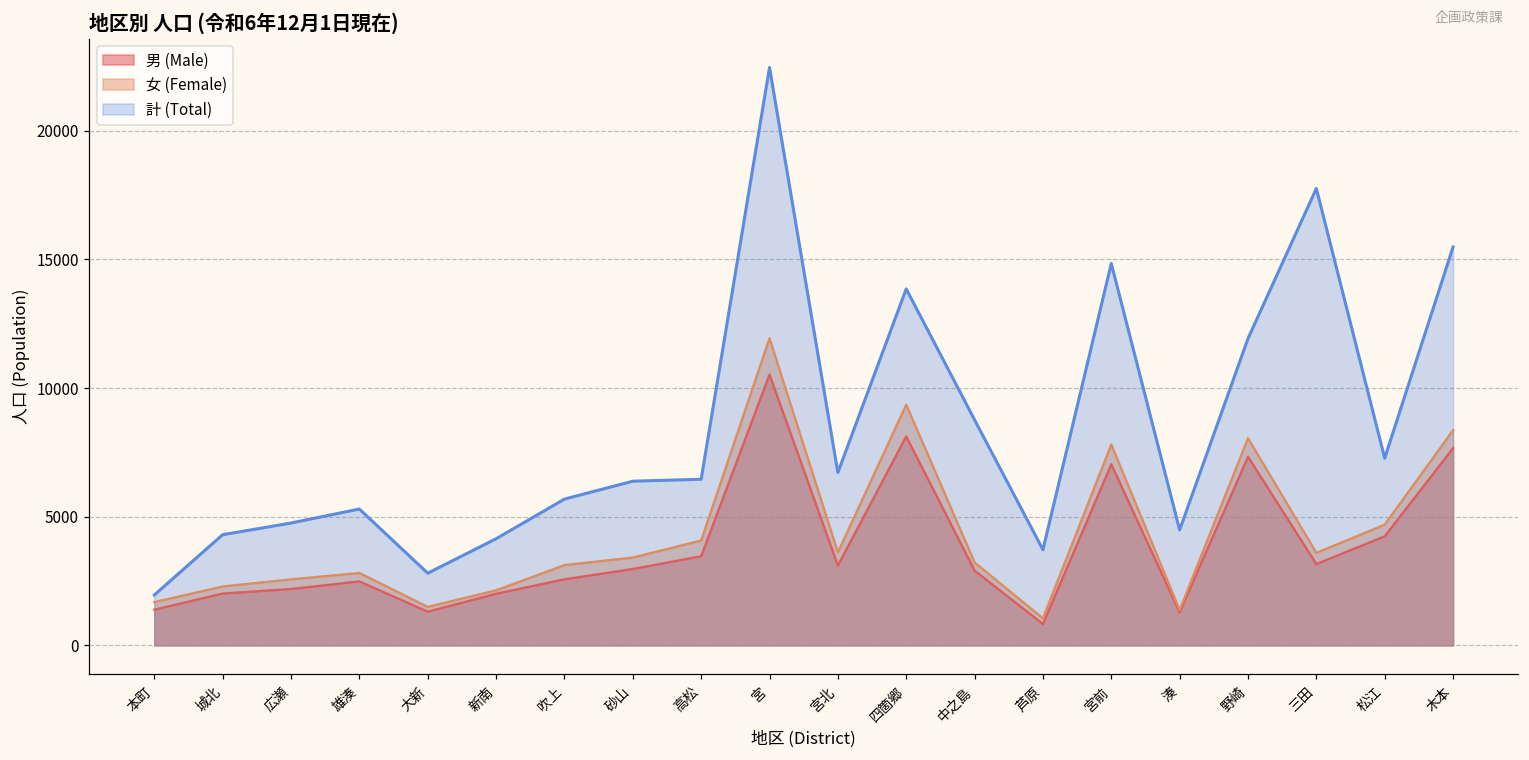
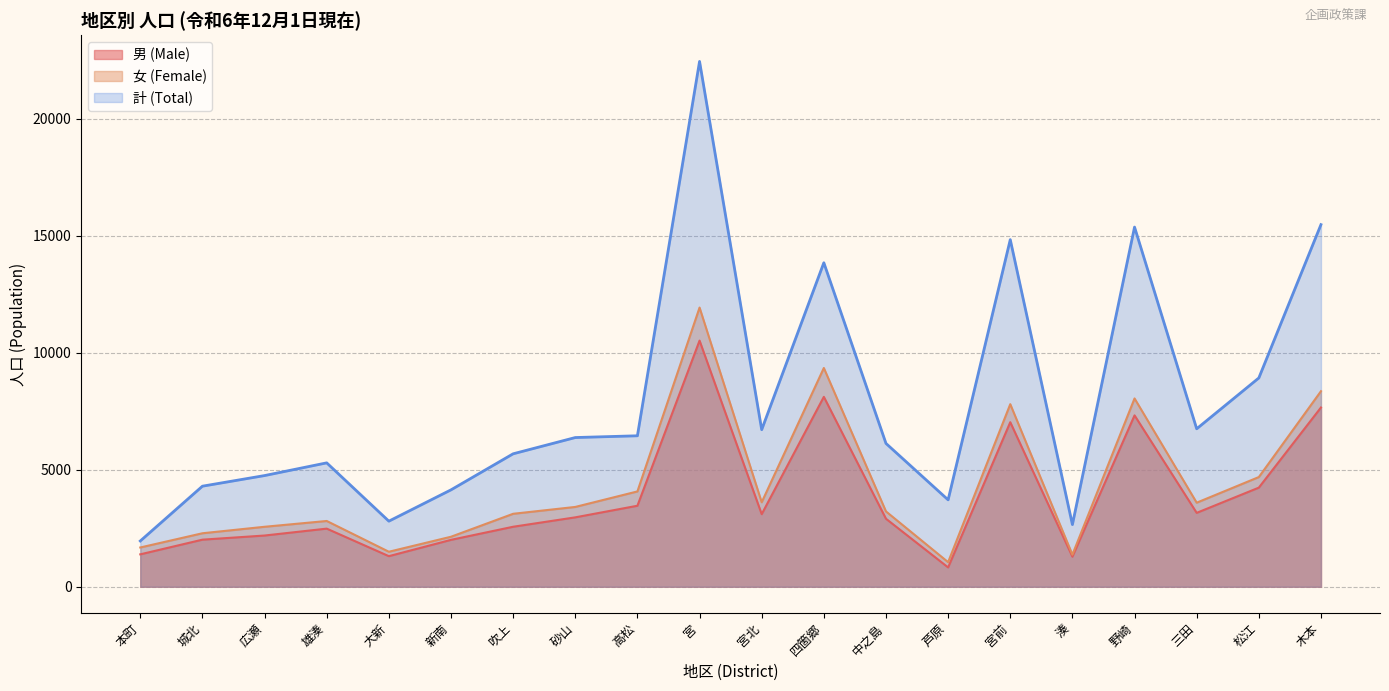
計 (Total), 中之島: 8800 -> 6100
計 (Total), 湊: 4500 -> 2700
計 (Total), 野崎: 11900 -> 15400
計 (Total), 三田: 17800 -> 6800
計 (Total), 松江: 7300 -> 8900
